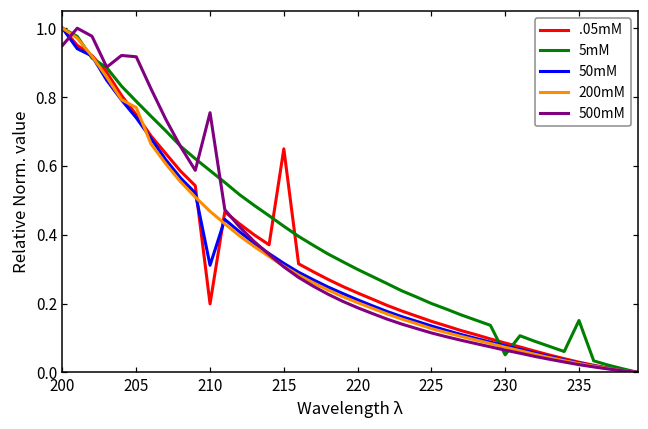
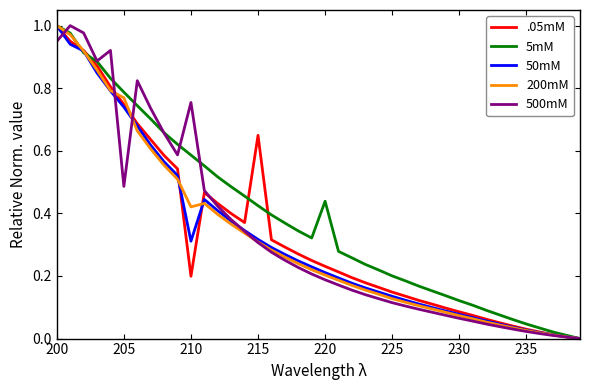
500mM, 205: 0.92 -> 0.49
200mM, 210: 0.47 -> 0.42
5mM, 220: 0.30 -> 0.44
5mM, 230: 0.05 -> 0.12
5mM, 235: 0.15 -> 0.05
